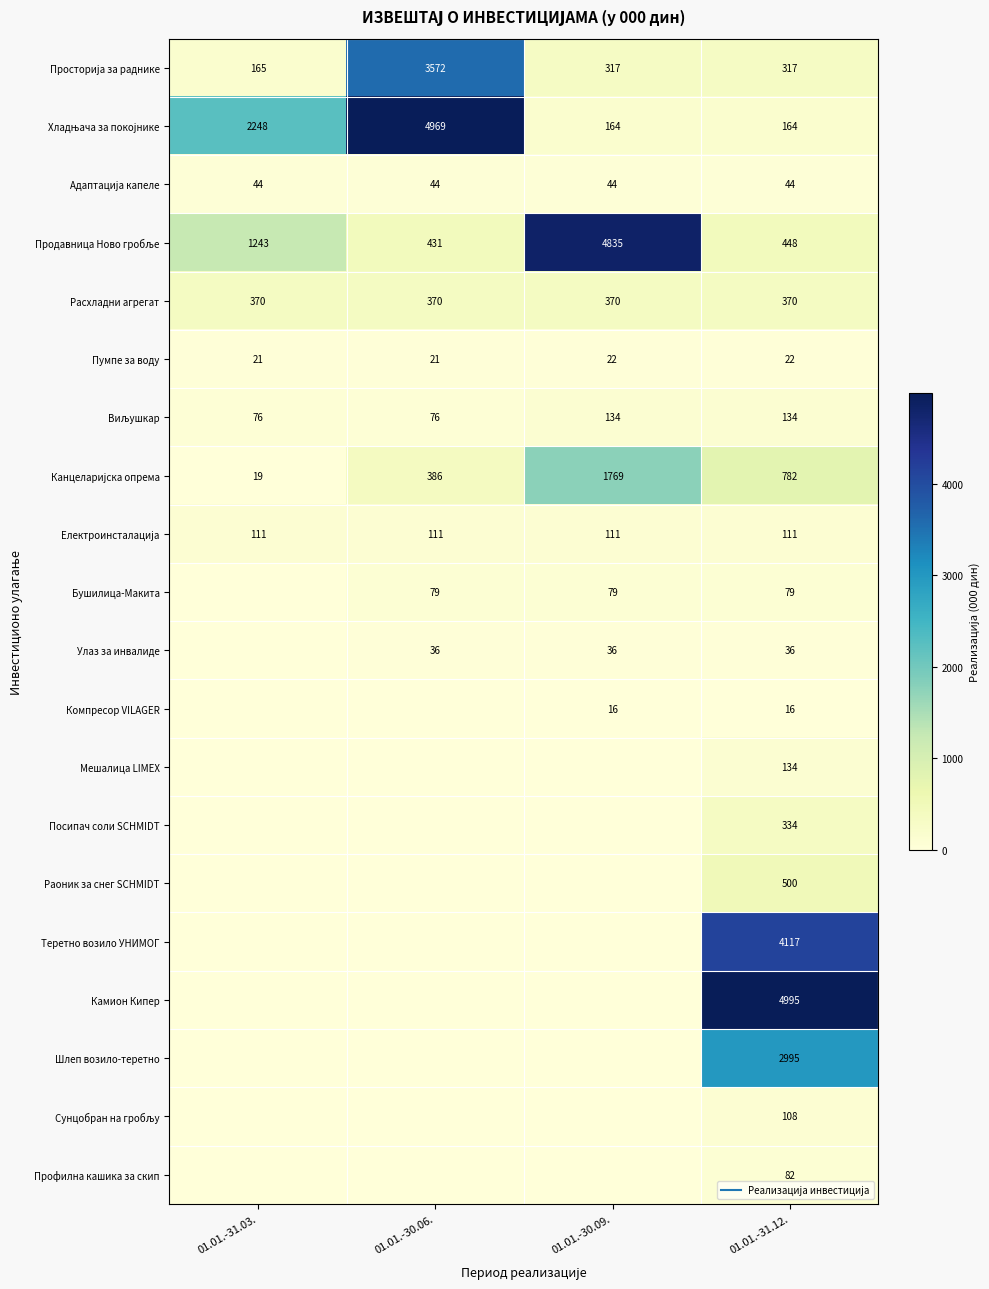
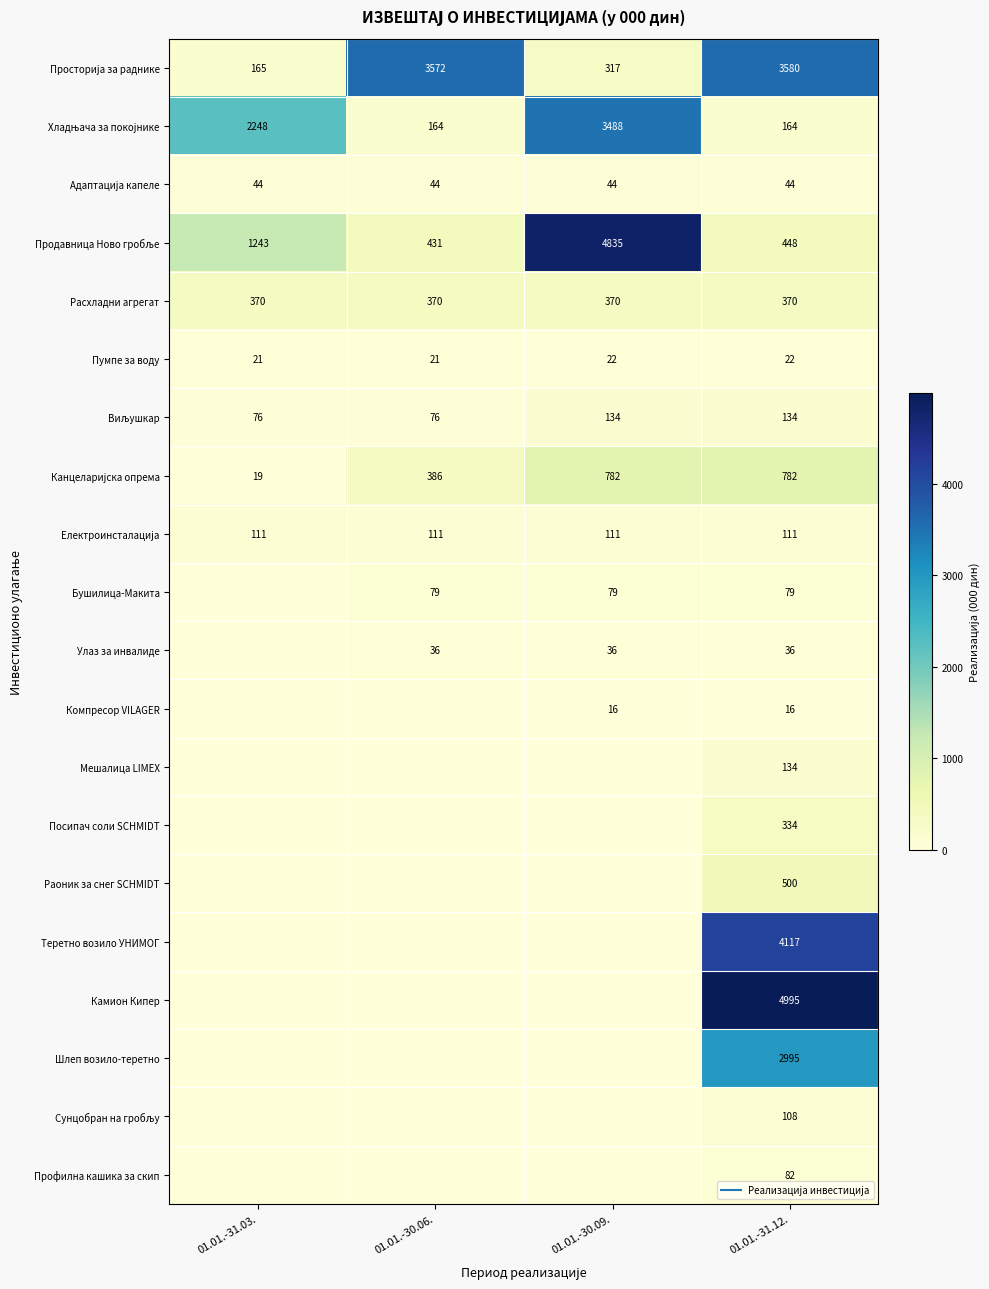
Просторија за раднике, 01.01.-31.12.: 317 -> 3580
Хладњача за покојнике, 01.01.-30.06.: 4969 -> 164
Хладњача за покојнике, 01.01.-30.09.: 164 -> 3488
Канцеларијска опрема, 01.01.-30.09.: 1769 -> 782
